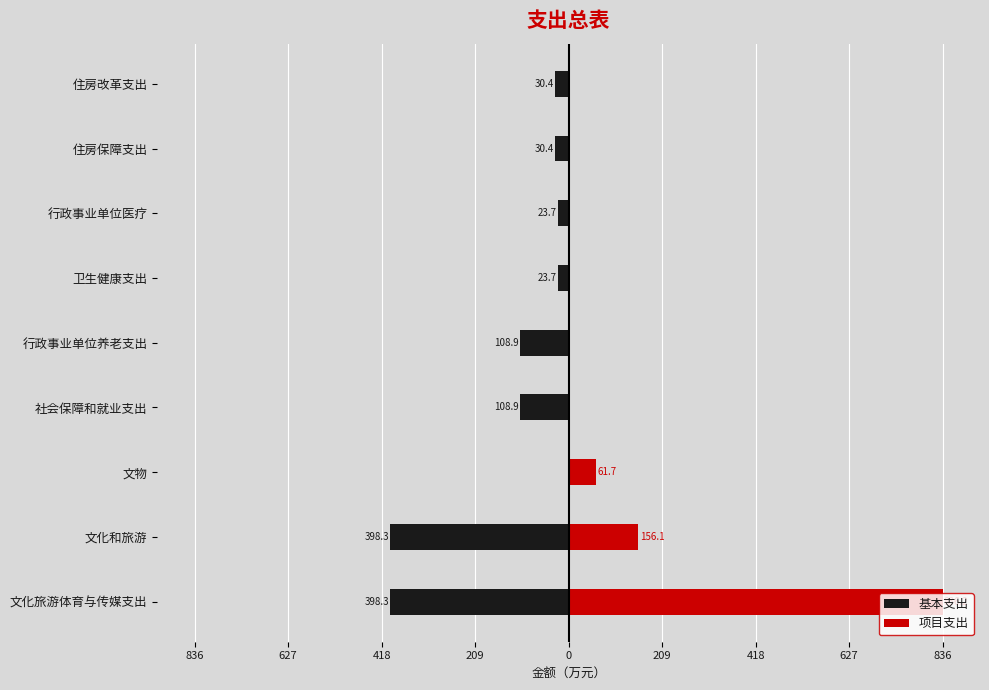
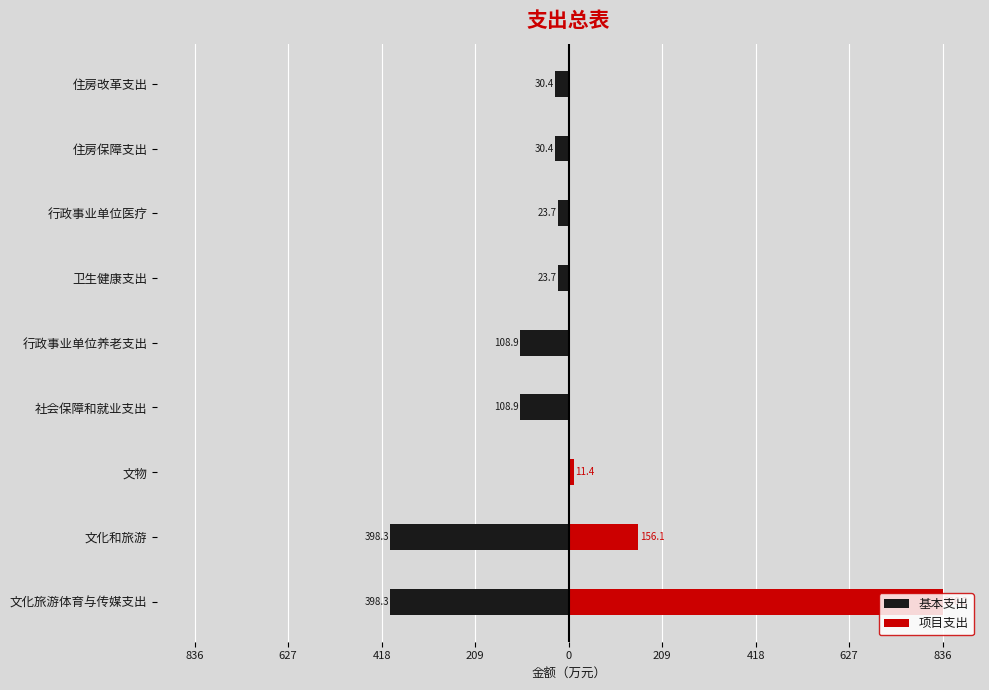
项目支出, 文物: 61.7 -> 11.4
